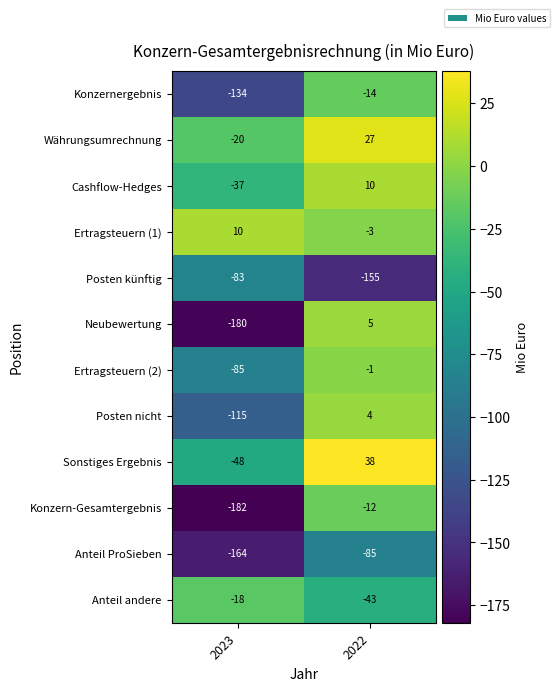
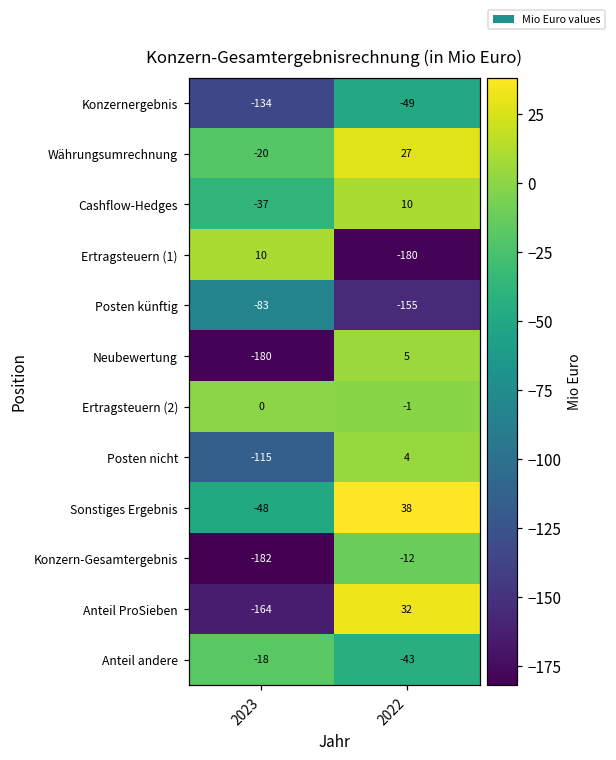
Konzernergebnis, 2022: -14 -> -49
Ertragsteuern (1), 2022: -3 -> -180
Ertragsteuern (2), 2023: -85 -> 0
Anteil ProSieben, 2022: -85 -> 32
